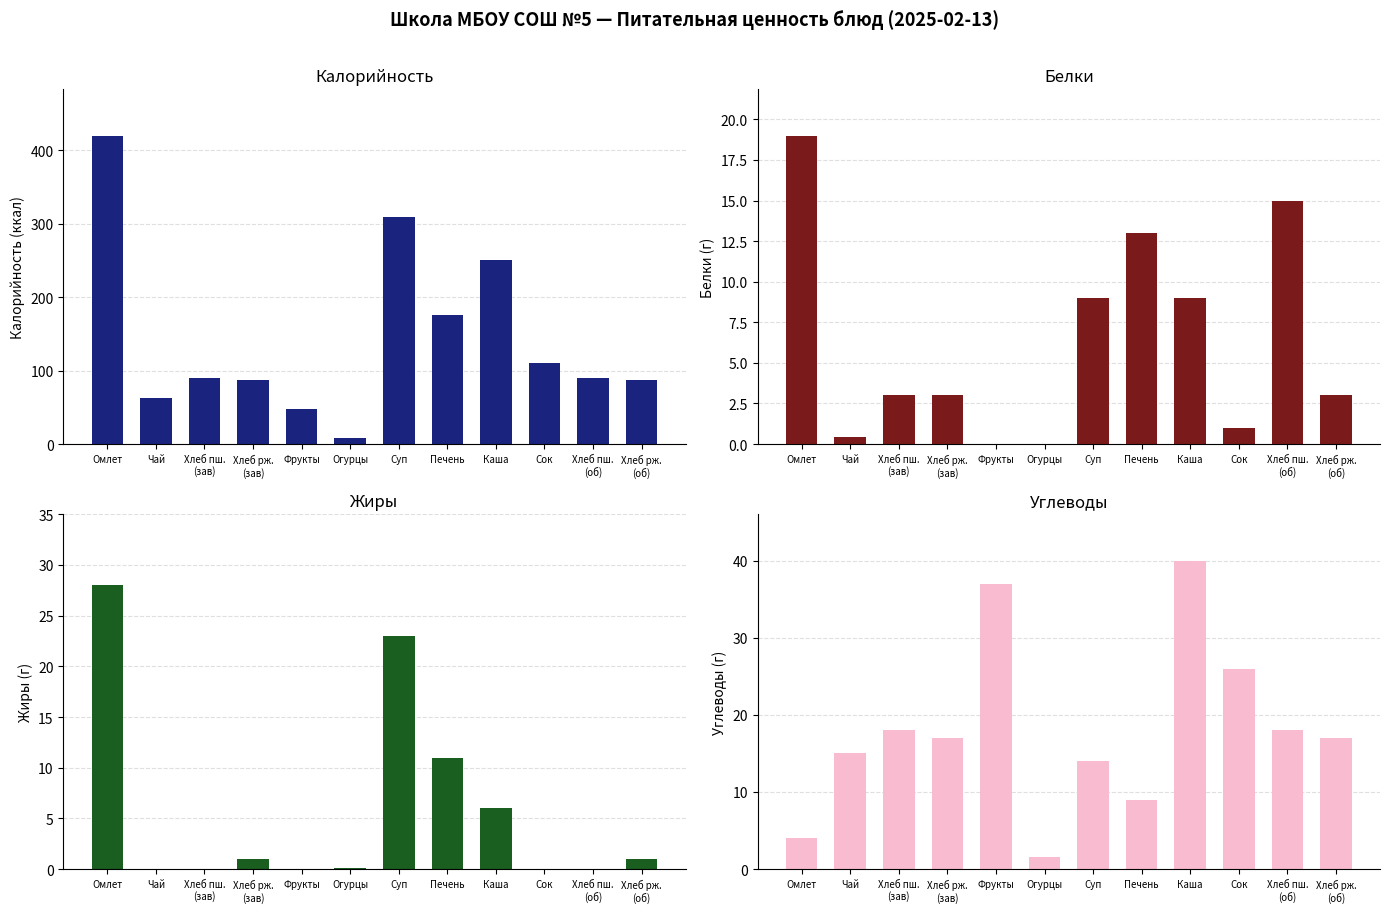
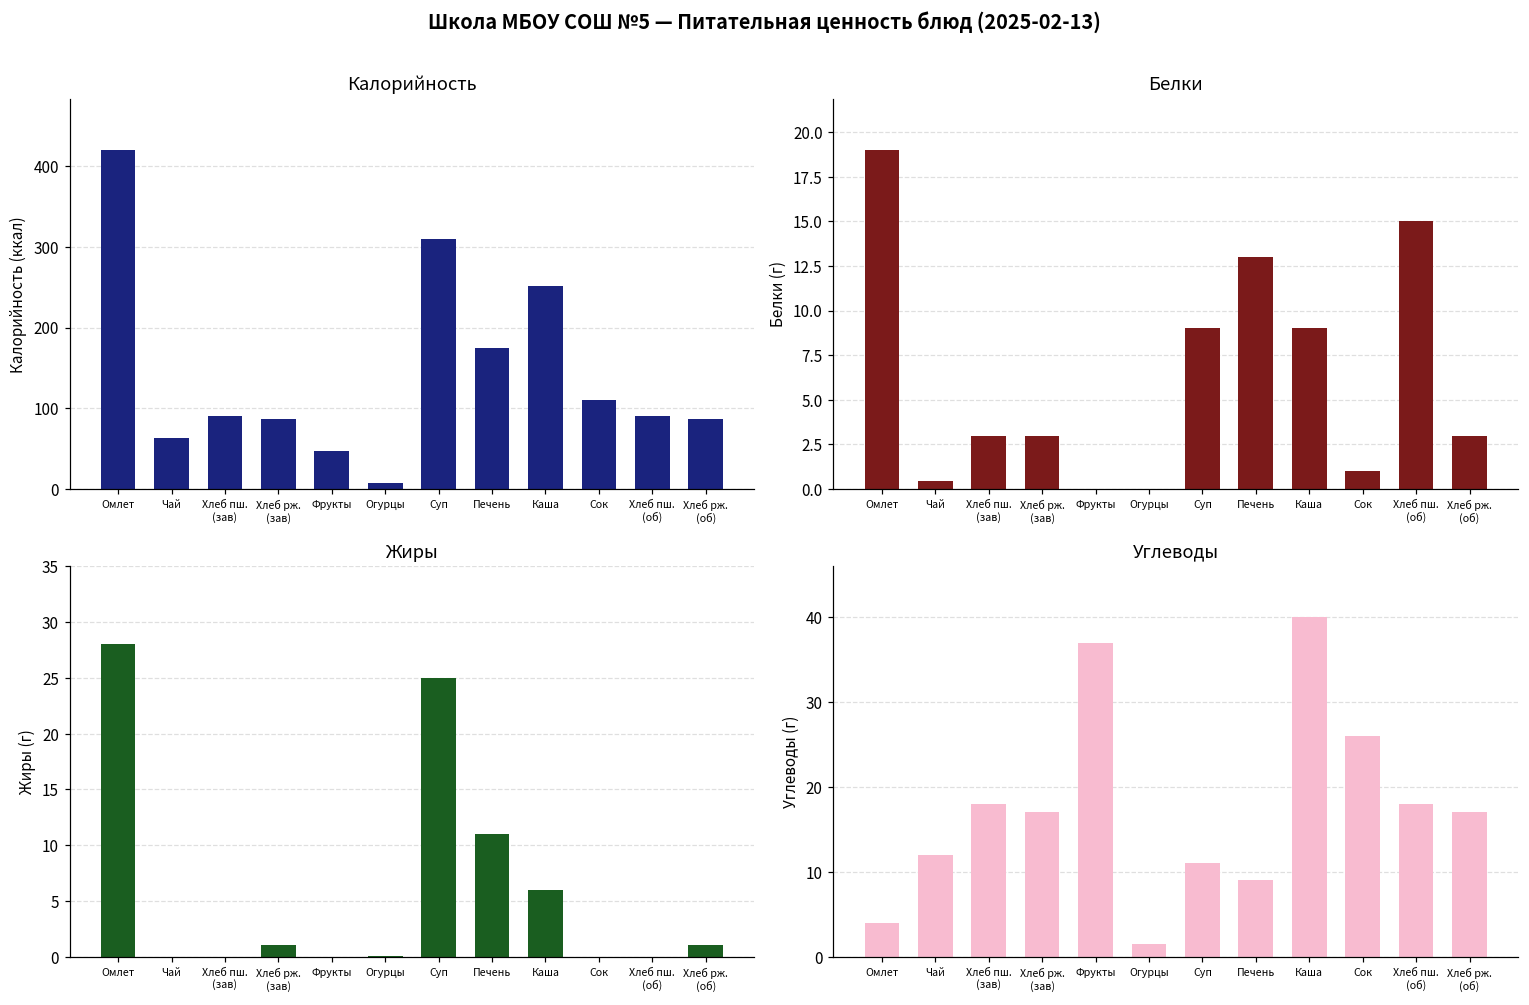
Жиры, Суп: 23 -> 25
Углеводы, Чай: 15 -> 12
Углеводы, Суп: 14 -> 11
